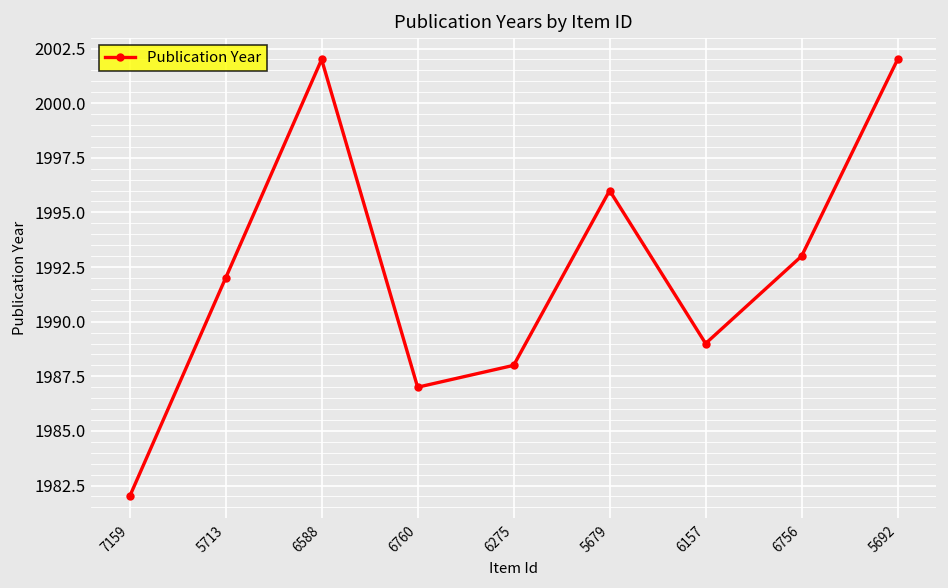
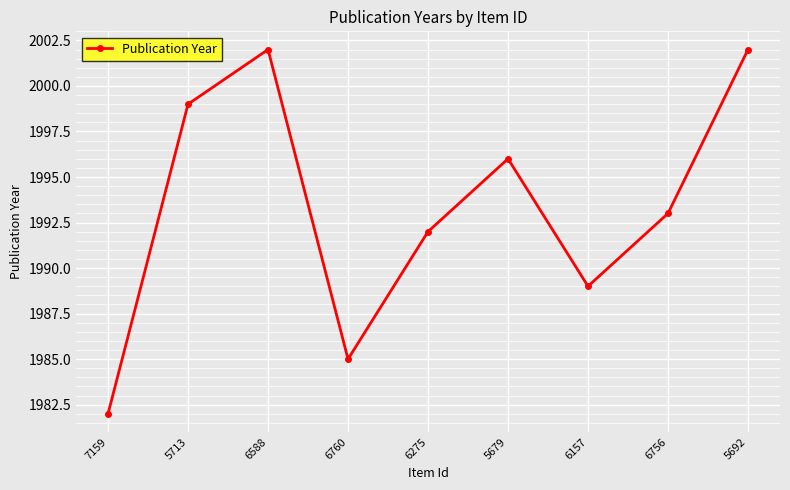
5713: 1992 -> 1999
6760: 1987 -> 1985
6275: 1988 -> 1992
